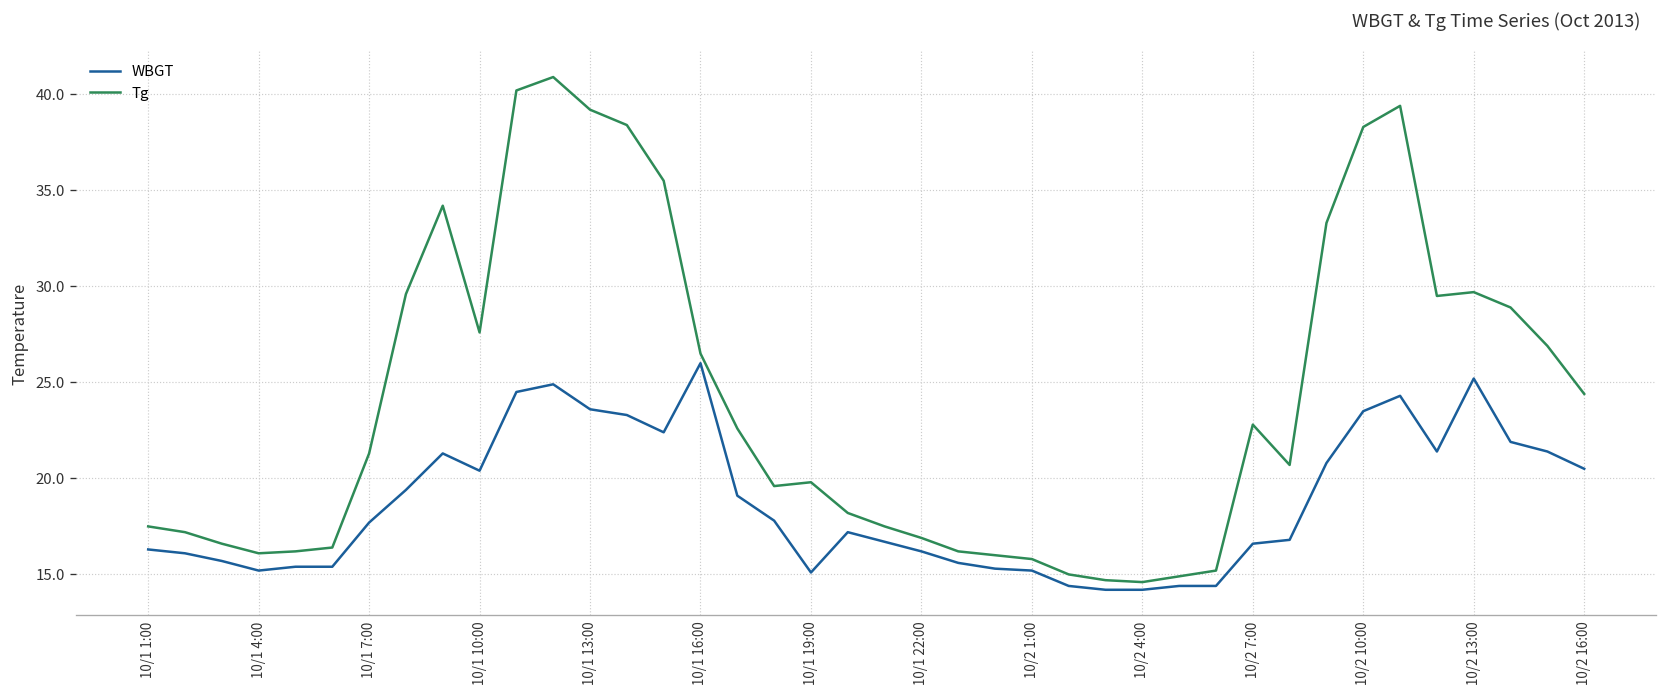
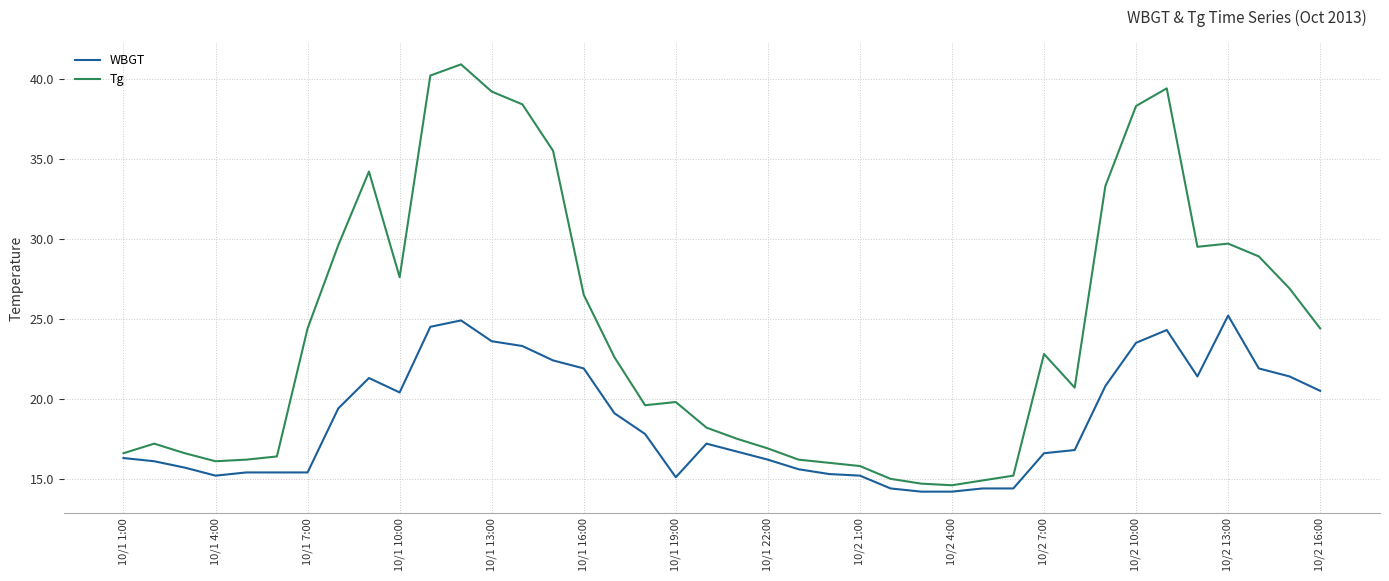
Tg, 10/1 1:00: 17.5 -> 16.6
WBGT, 10/1 7:00: 17.7 -> 15.4
Tg, 10/1 7:00: 21.3 -> 24.4
WBGT, 10/1 16:00: 26.0 -> 21.9
